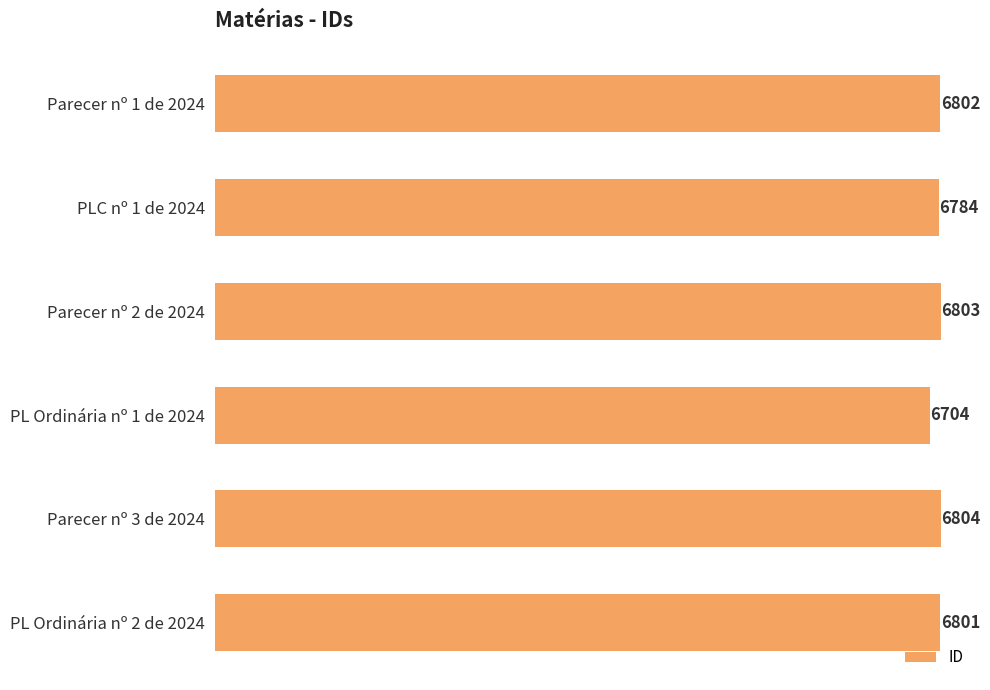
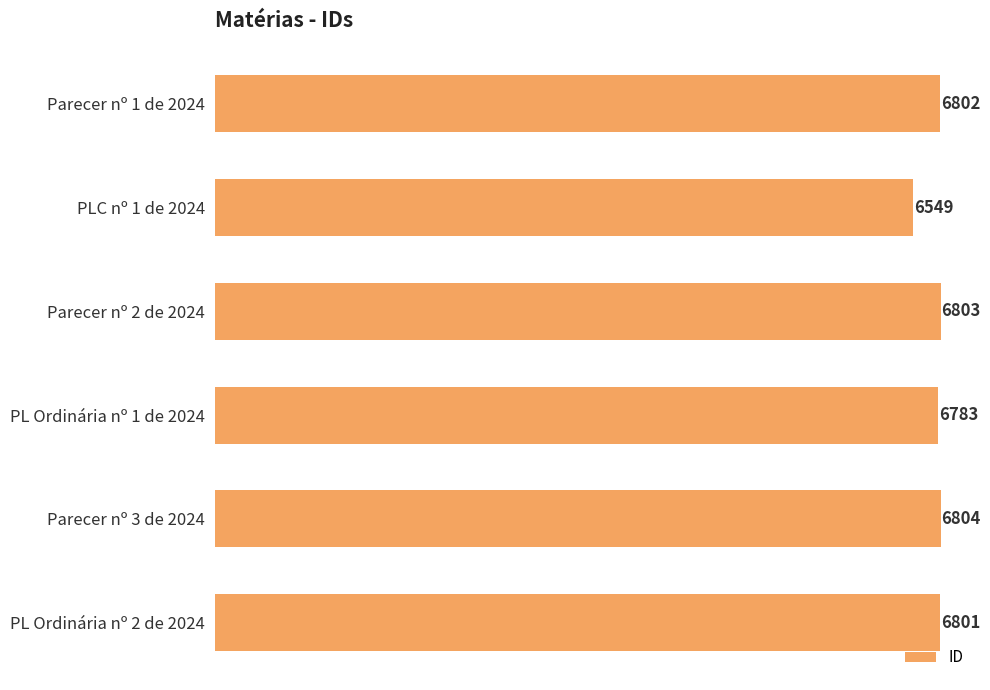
PLC nº 1 de 2024: 6784 -> 6549
PL Ordinária nº 1 de 2024: 6704 -> 6783
